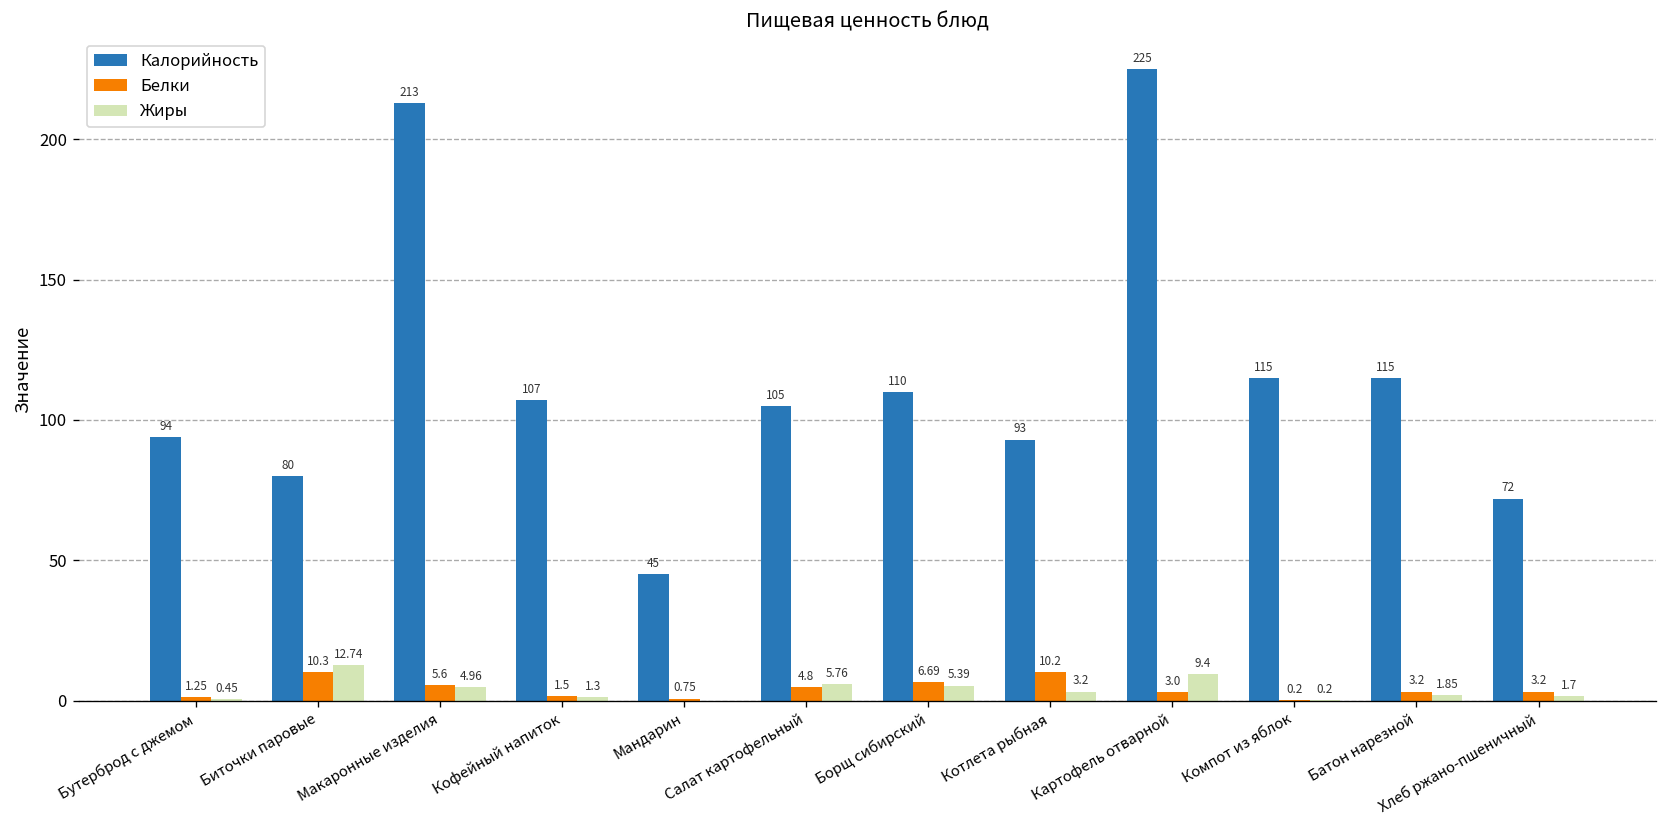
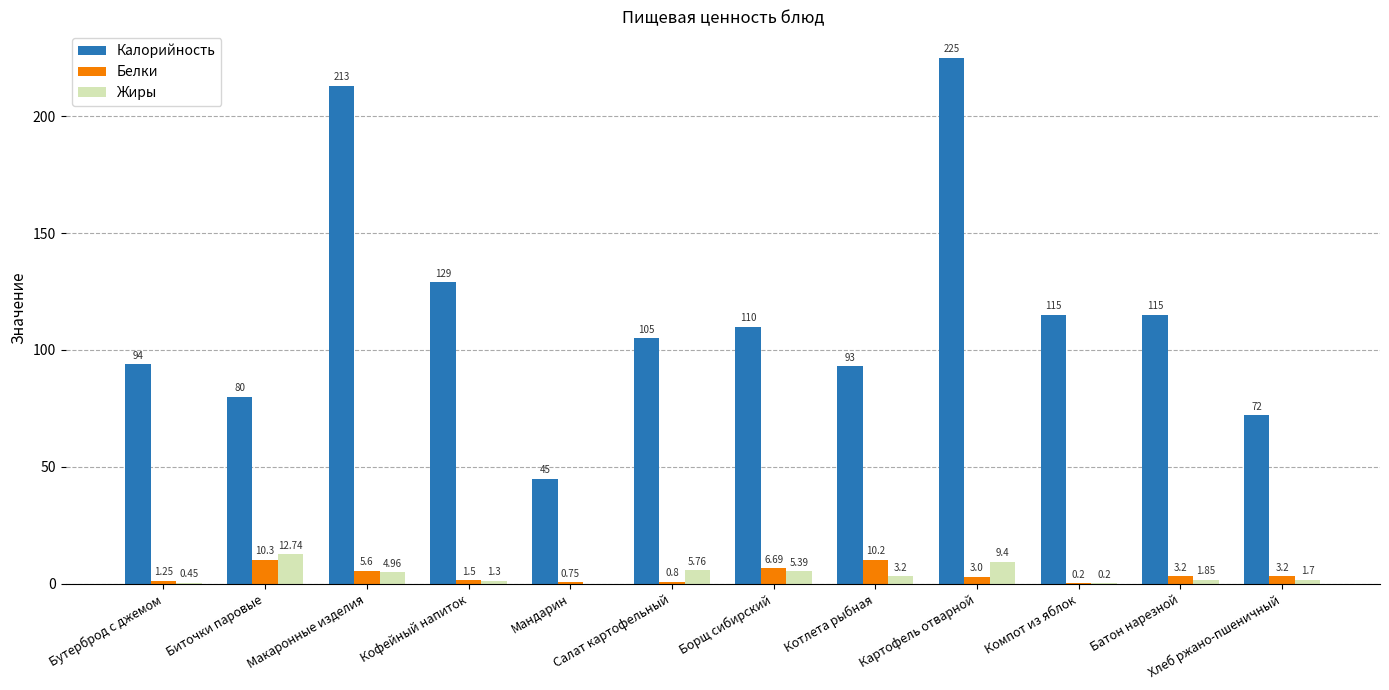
Калорийность, Кофейный напиток: 107 -> 129
Белки, Салат картофельный: 4.8 -> 0.8
